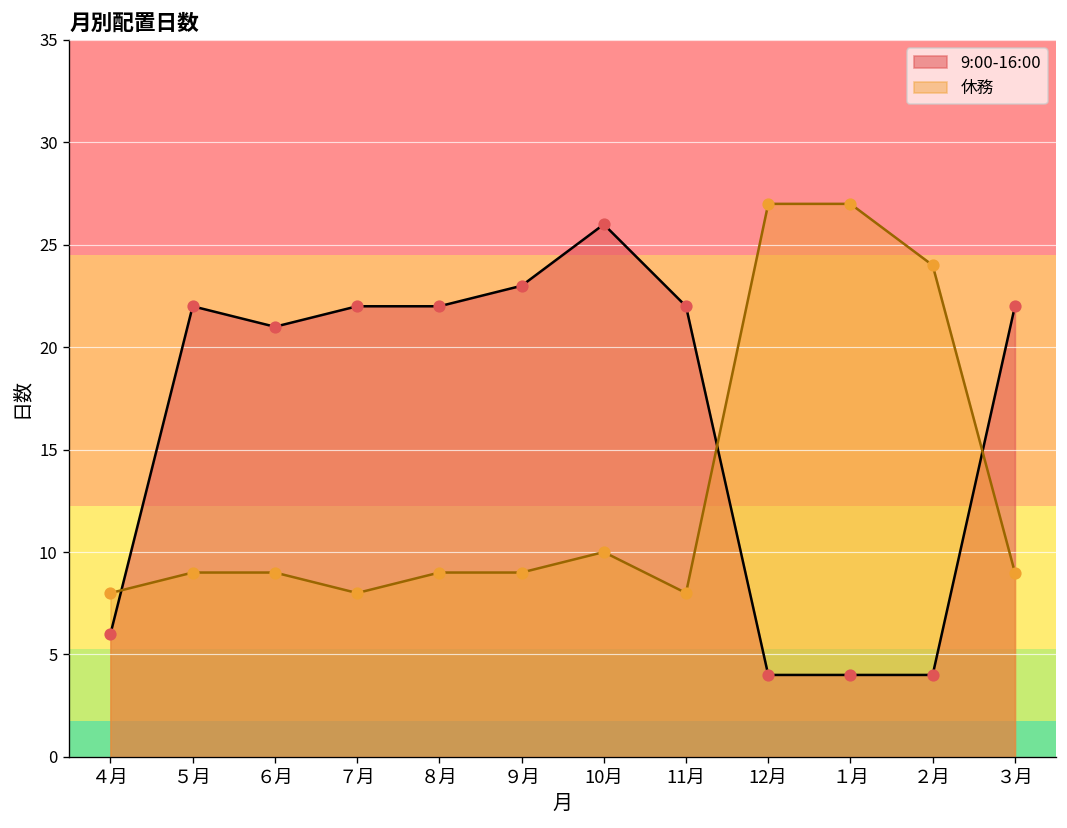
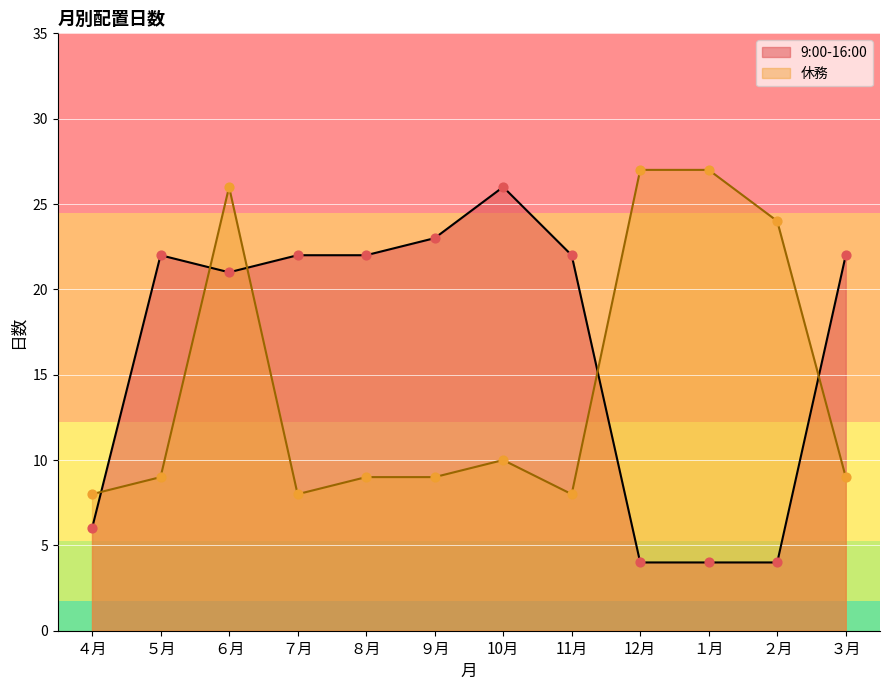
休務, ６月: 9 -> 26
